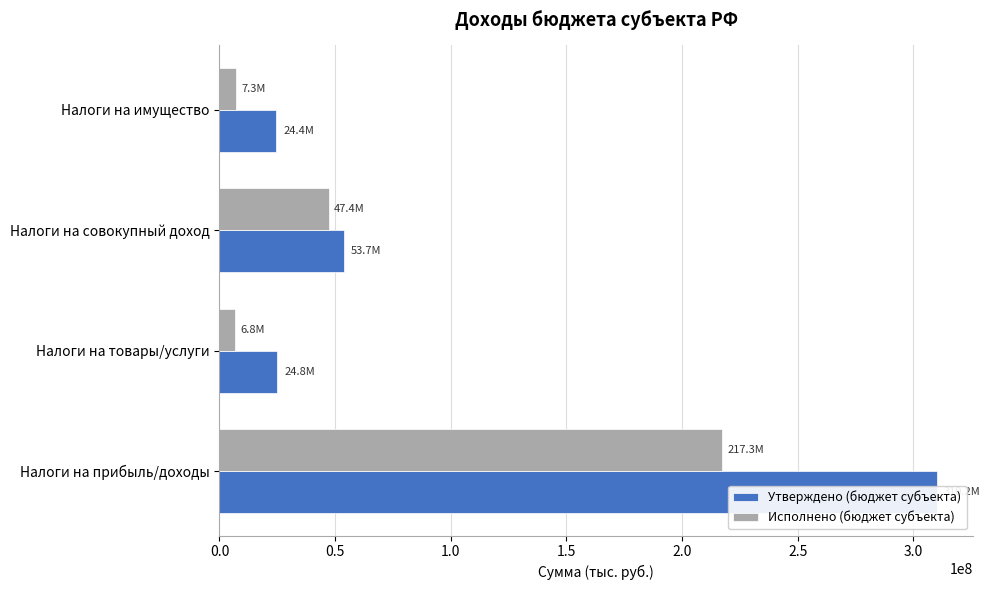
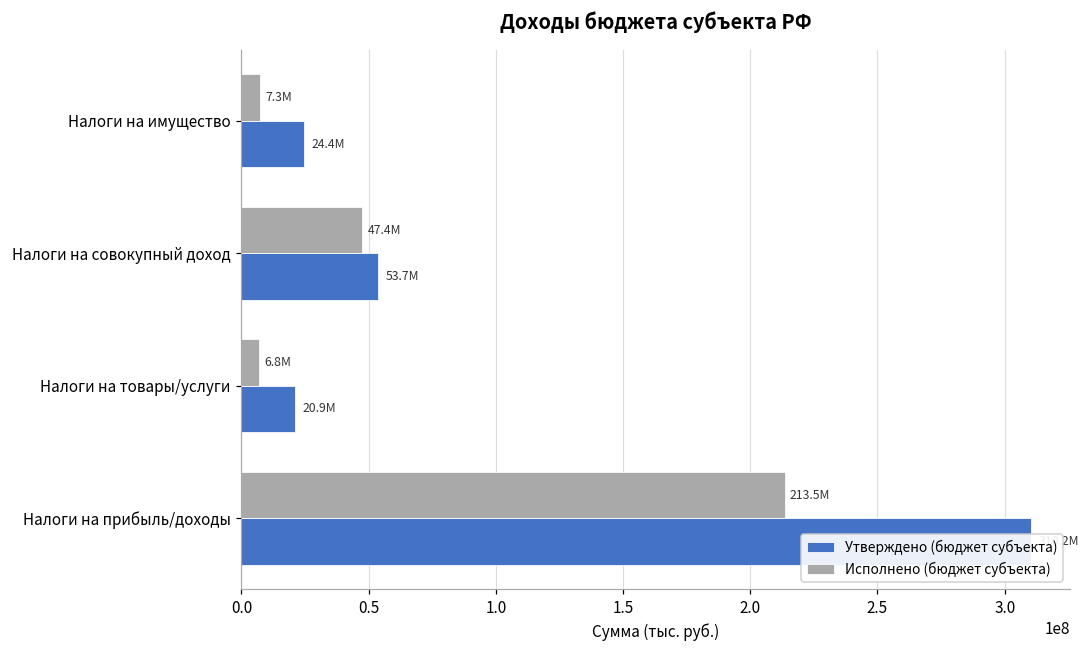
Утверждено (бюджет субъекта), Налоги на товары/услуги: 24.8M -> 20.9M
Исполнено (бюджет субъекта), Налоги на прибыль/доходы: 217.3M -> 213.5M
